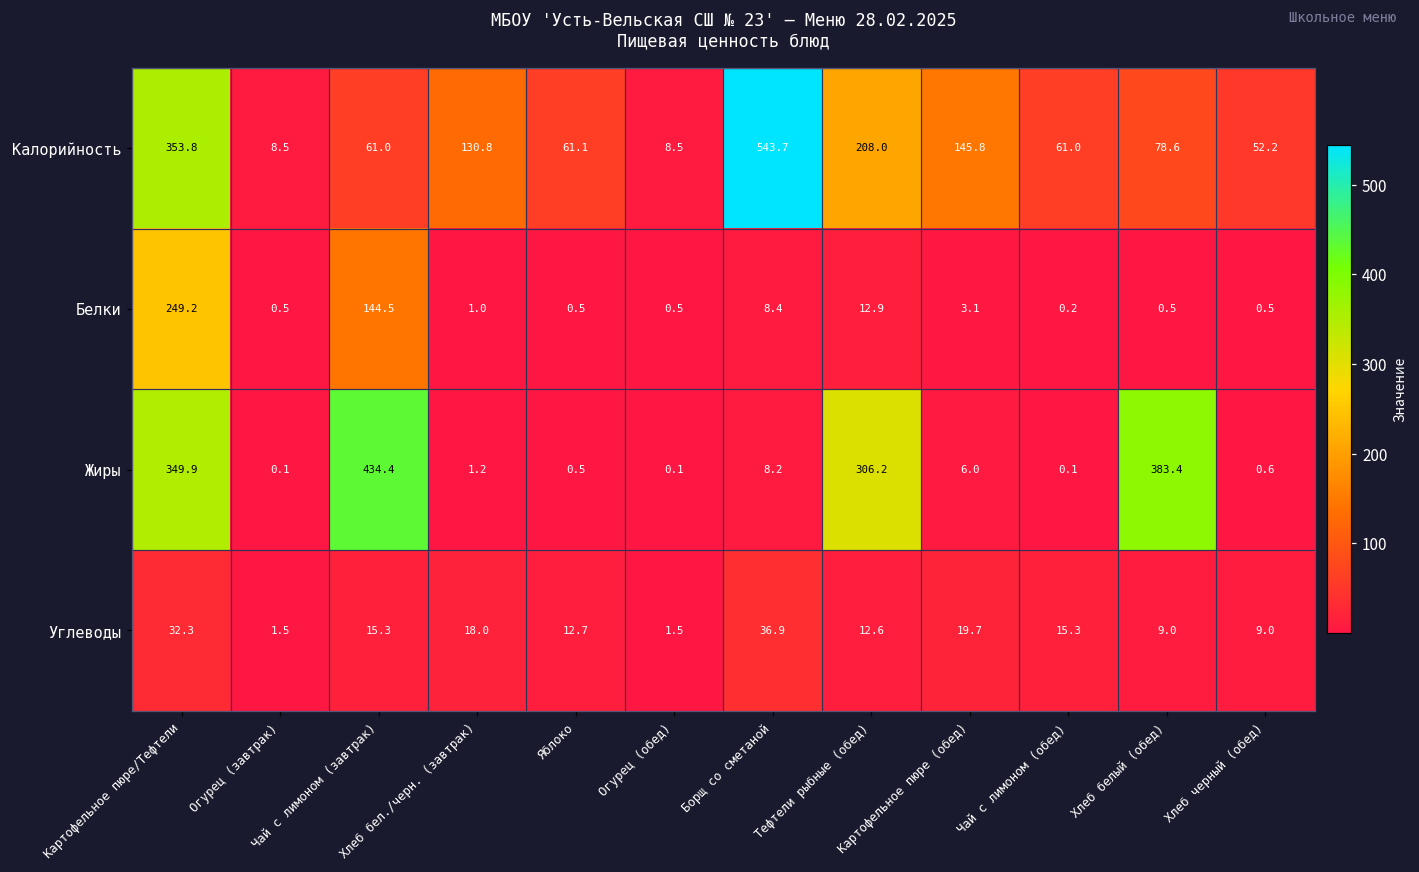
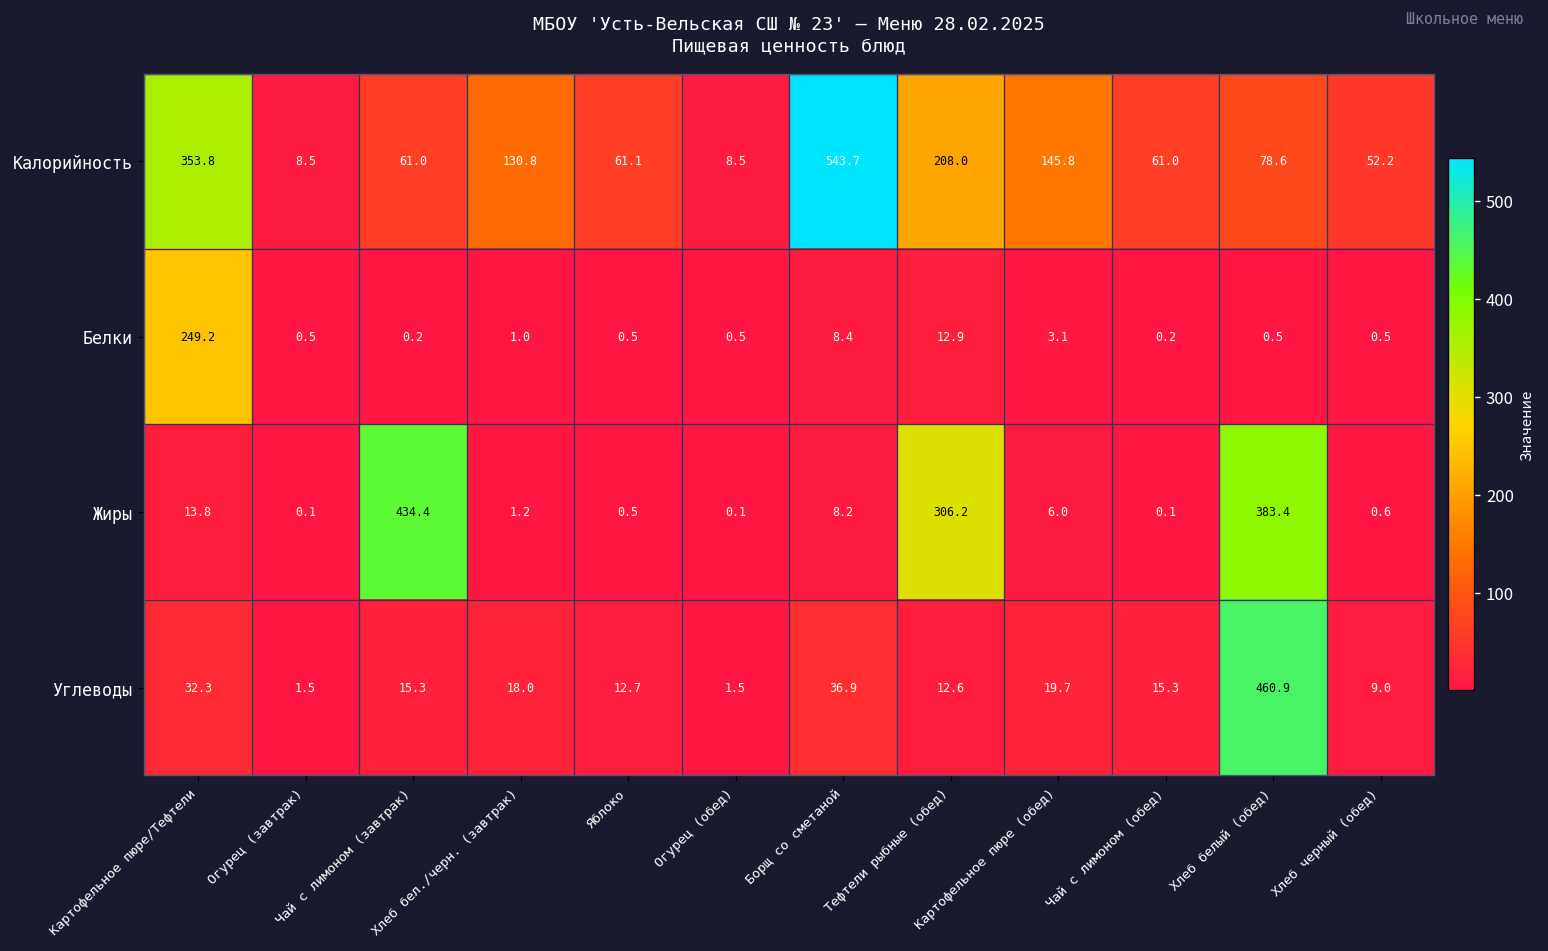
Белки, Чай с лимоном (завтрак): 144.5 -> 0.2
Жиры, Картофельное пюре/Тефтели: 349.9 -> 13.8
Углеводы, Хлеб белый (обед): 9.0 -> 460.9
